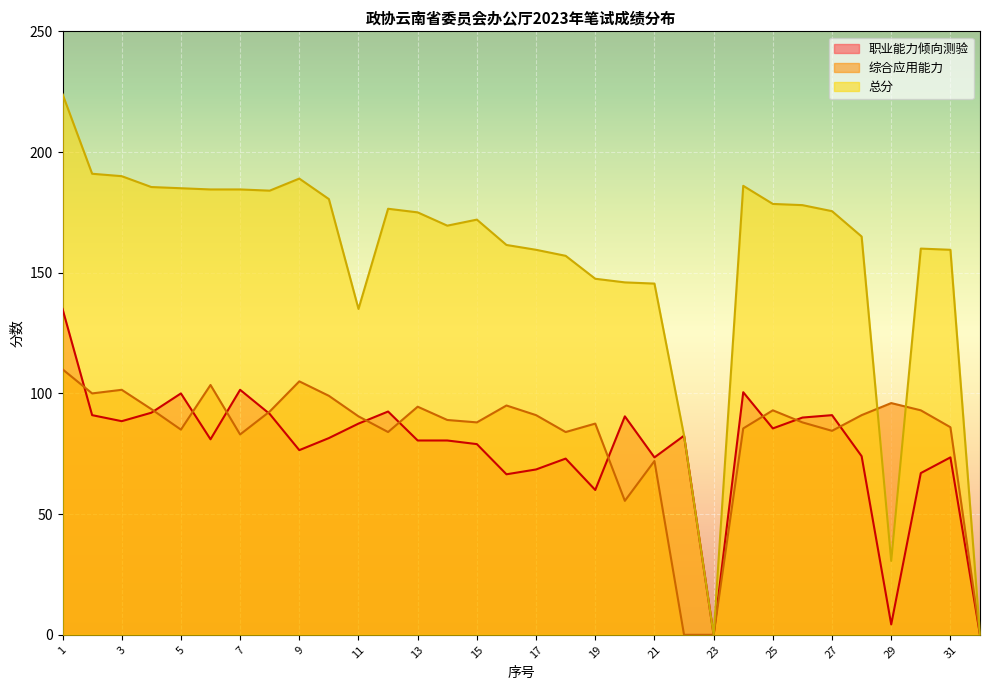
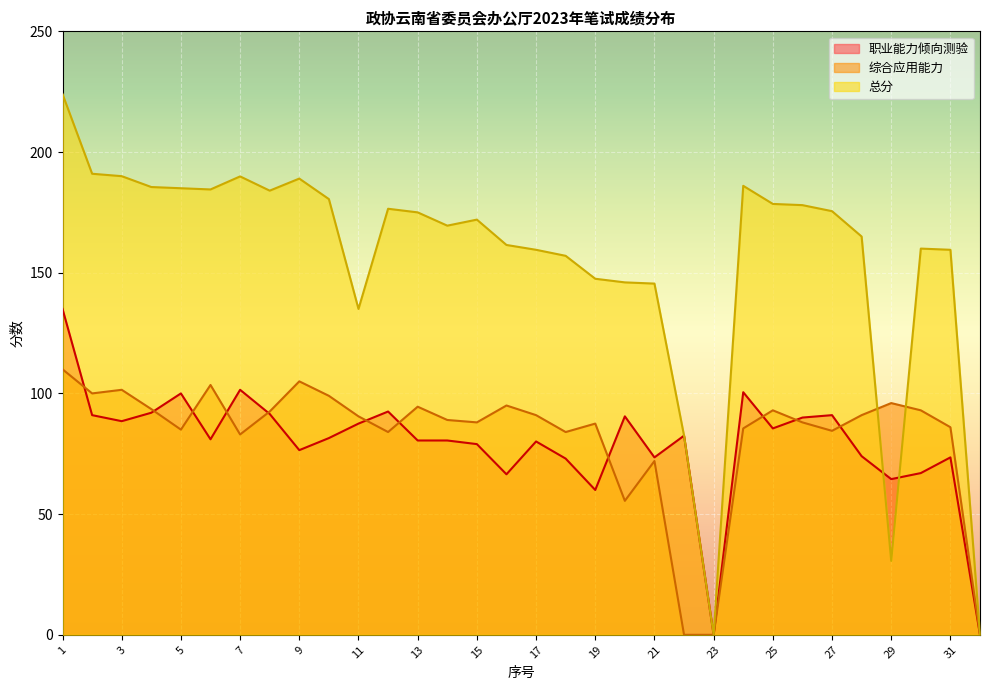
总分, 7: 185 -> 190
职业能力倾向测验, 17: 69 -> 80
职业能力倾向测验, 29: 4 -> 65
